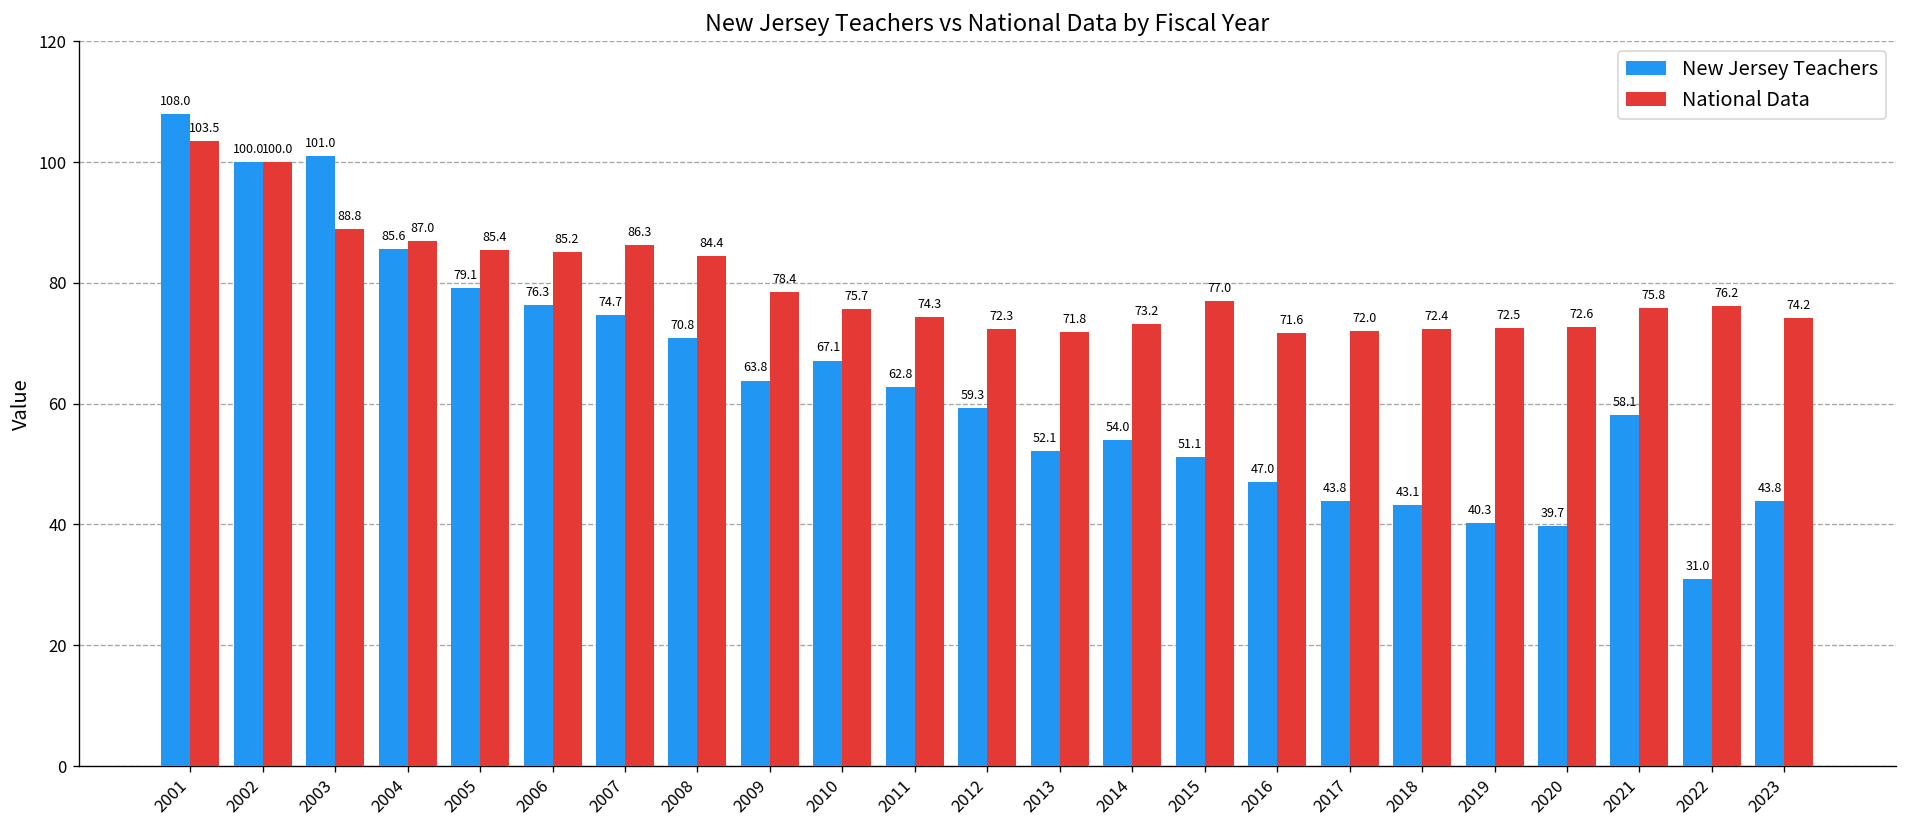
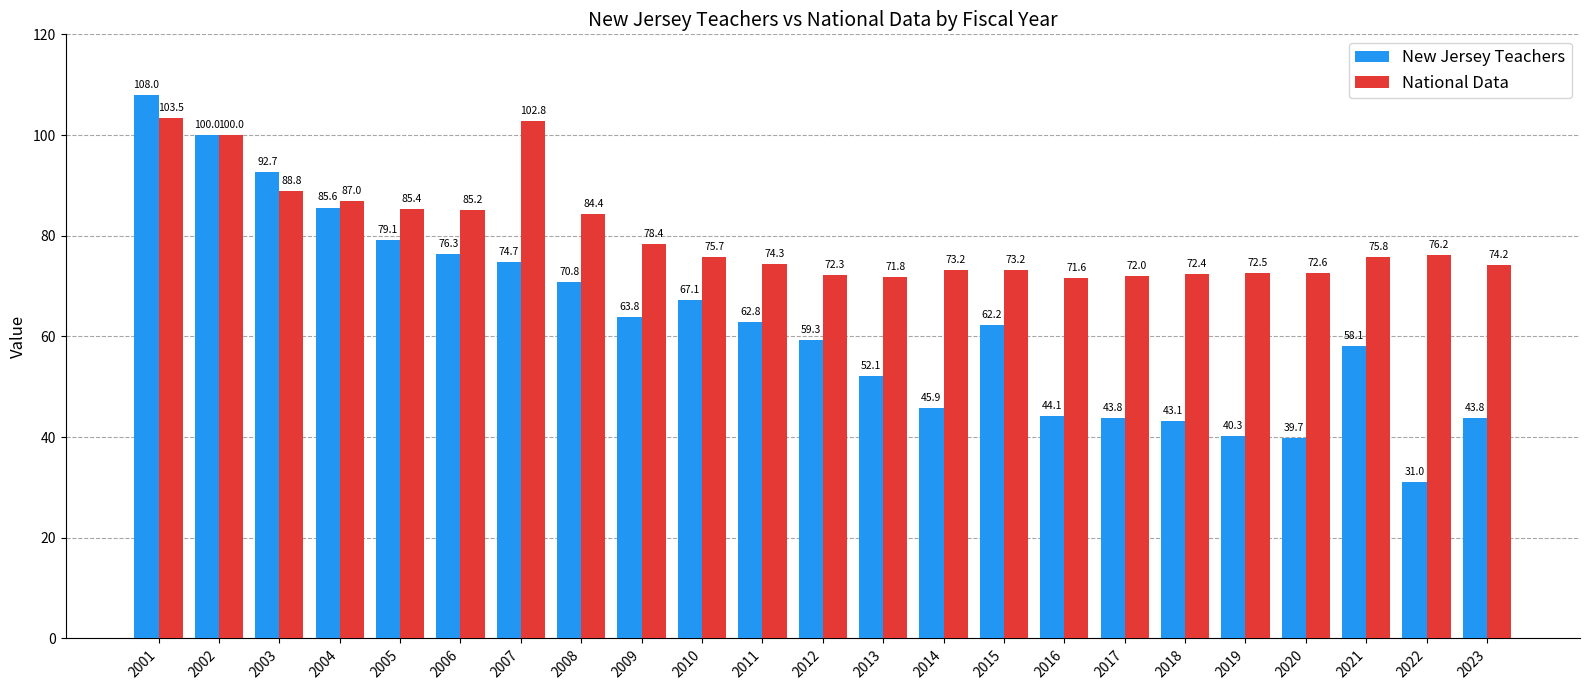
New Jersey Teachers, 2003: 101.0 -> 92.7
National Data, 2007: 86.3 -> 102.8
New Jersey Teachers, 2014: 54.0 -> 45.9
New Jersey Teachers, 2015: 51.1 -> 62.2
National Data, 2015: 77.0 -> 73.2
New Jersey Teachers, 2016: 47.0 -> 44.1
